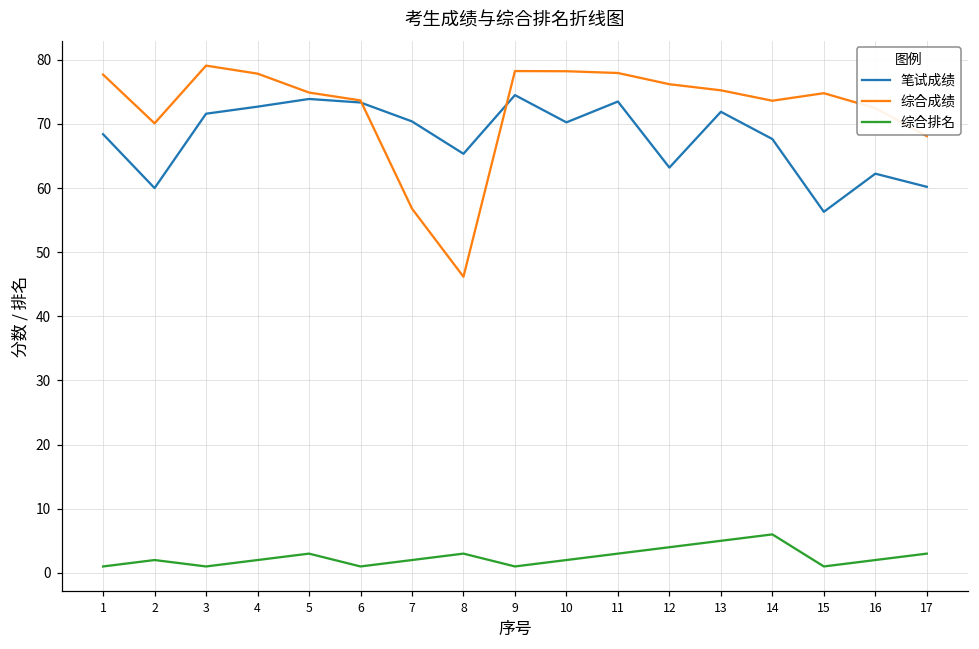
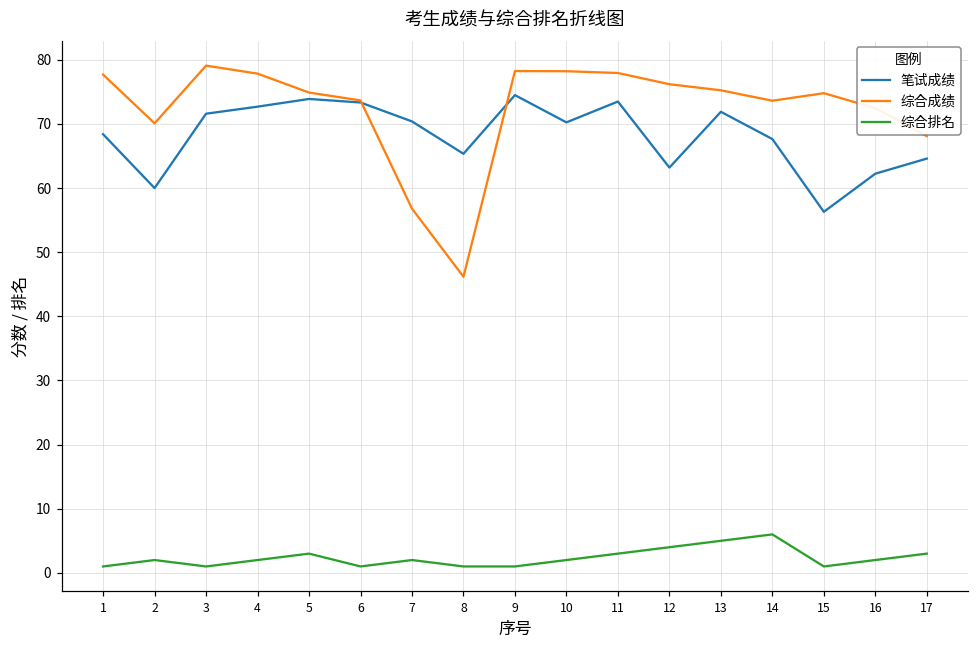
综合排名, 8: 3 -> 1
笔试成绩, 17: 60 -> 65
